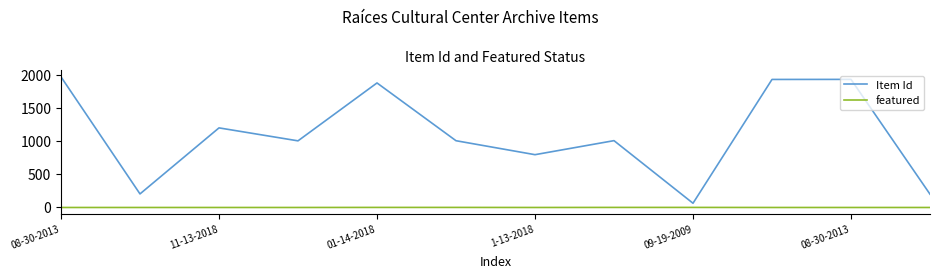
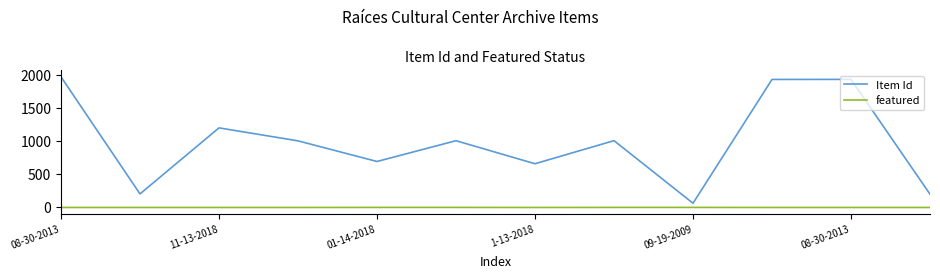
Item Id, 01-14-2018: 1900 -> 700
Item Id, 1-13-2018: 800 -> 700
